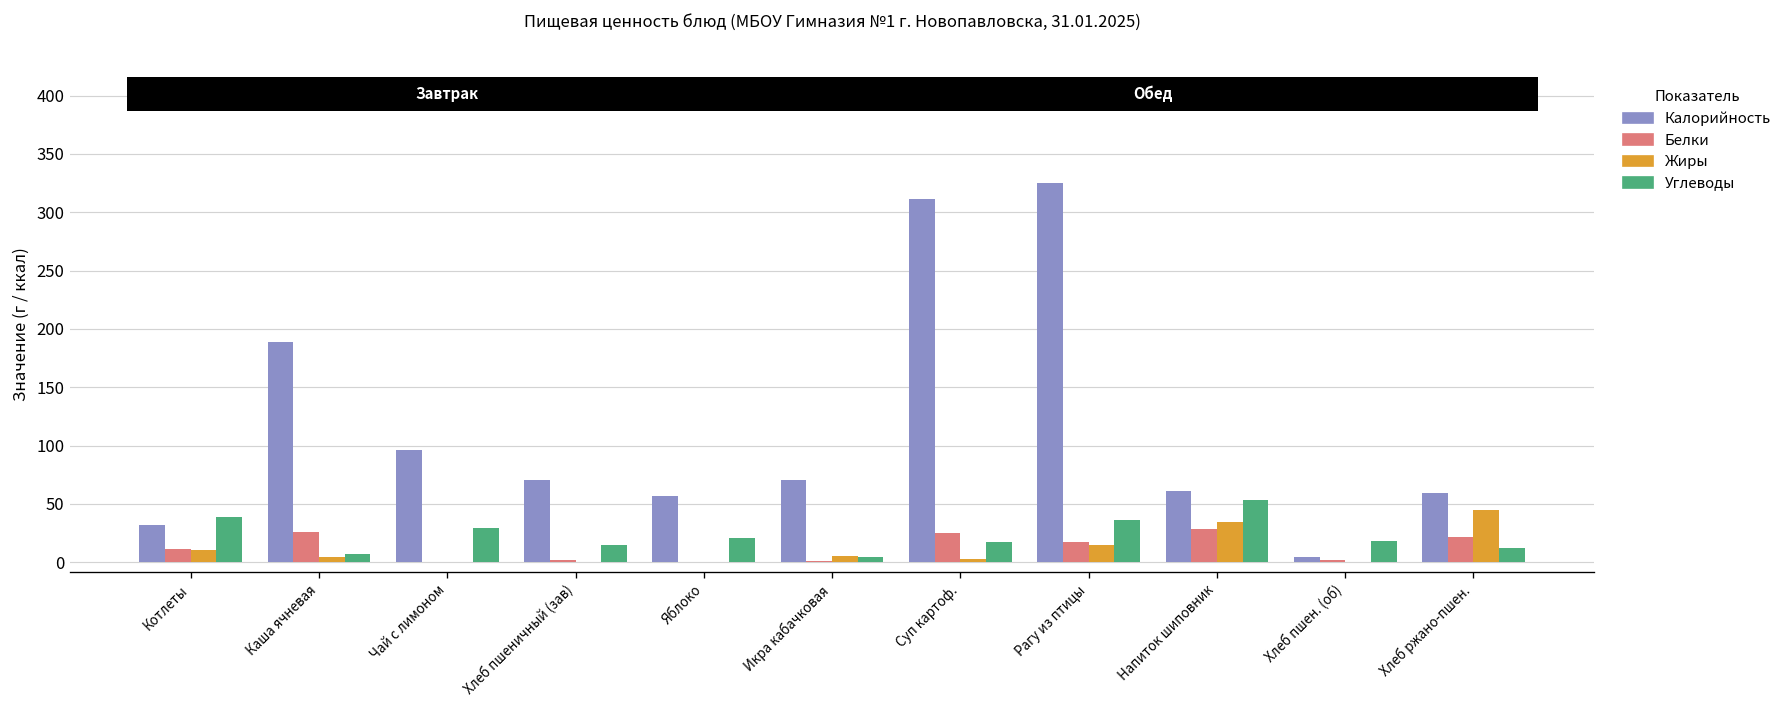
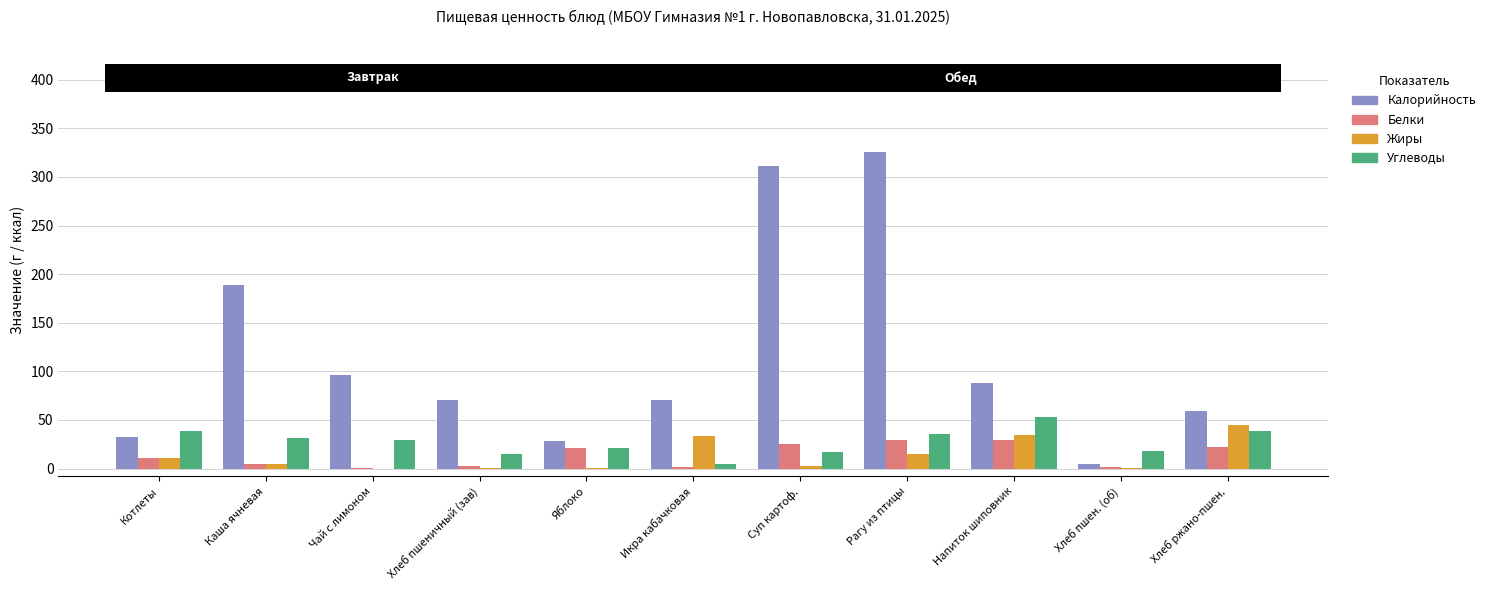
Белки, Каша ячневая: 30 -> 0
Углеводы, Каша ячневая: 10 -> 30
Калорийность, Яблоко: 60 -> 30
Белки, Яблоко: 0 -> 20
Жиры, Икра кабачковая: 10 -> 30
Белки, Рагу из птицы: 20 -> 30
Калорийность, Напиток шиповник: 60 -> 90
Углеводы, Хлеб ржано-пшен.: 10 -> 40
